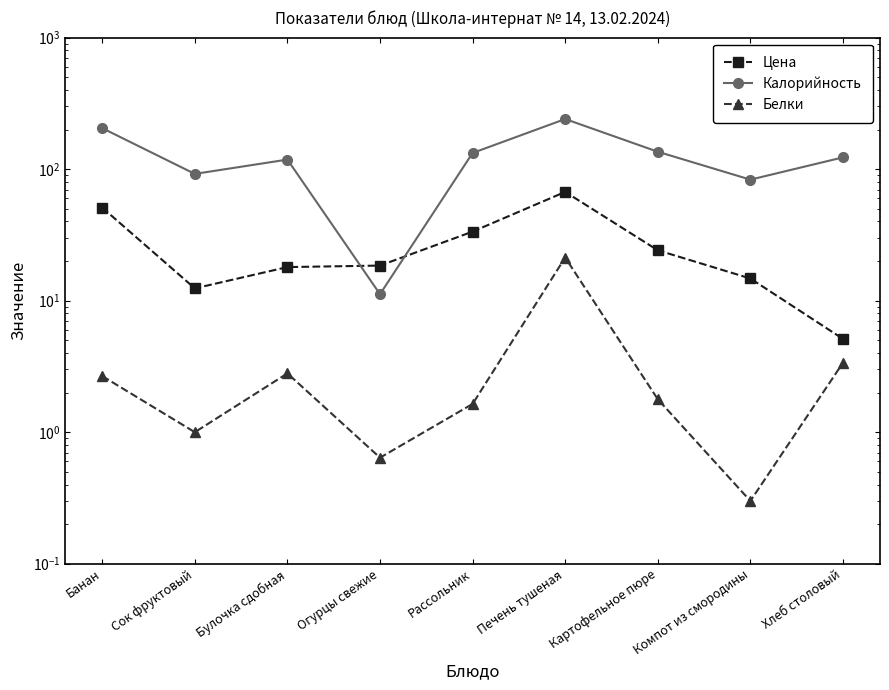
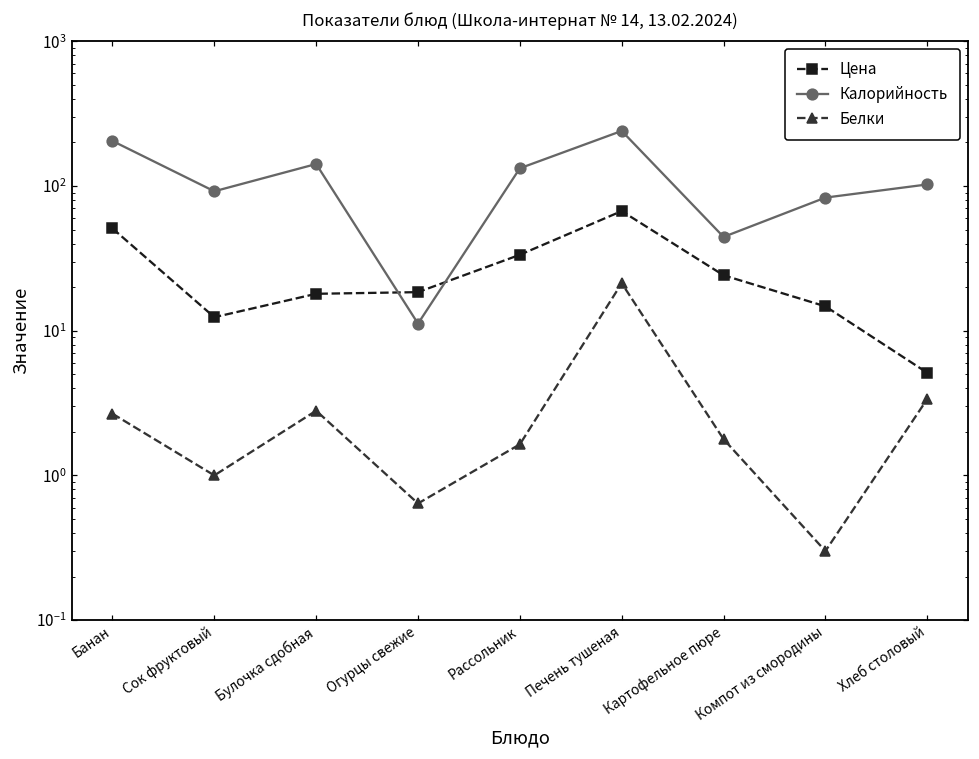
Калорийность, Булочка сдобная: 120 -> 140
Калорийность, Картофельное пюре: 140 -> 45
Калорийность, Хлеб столовый: 120 -> 100
